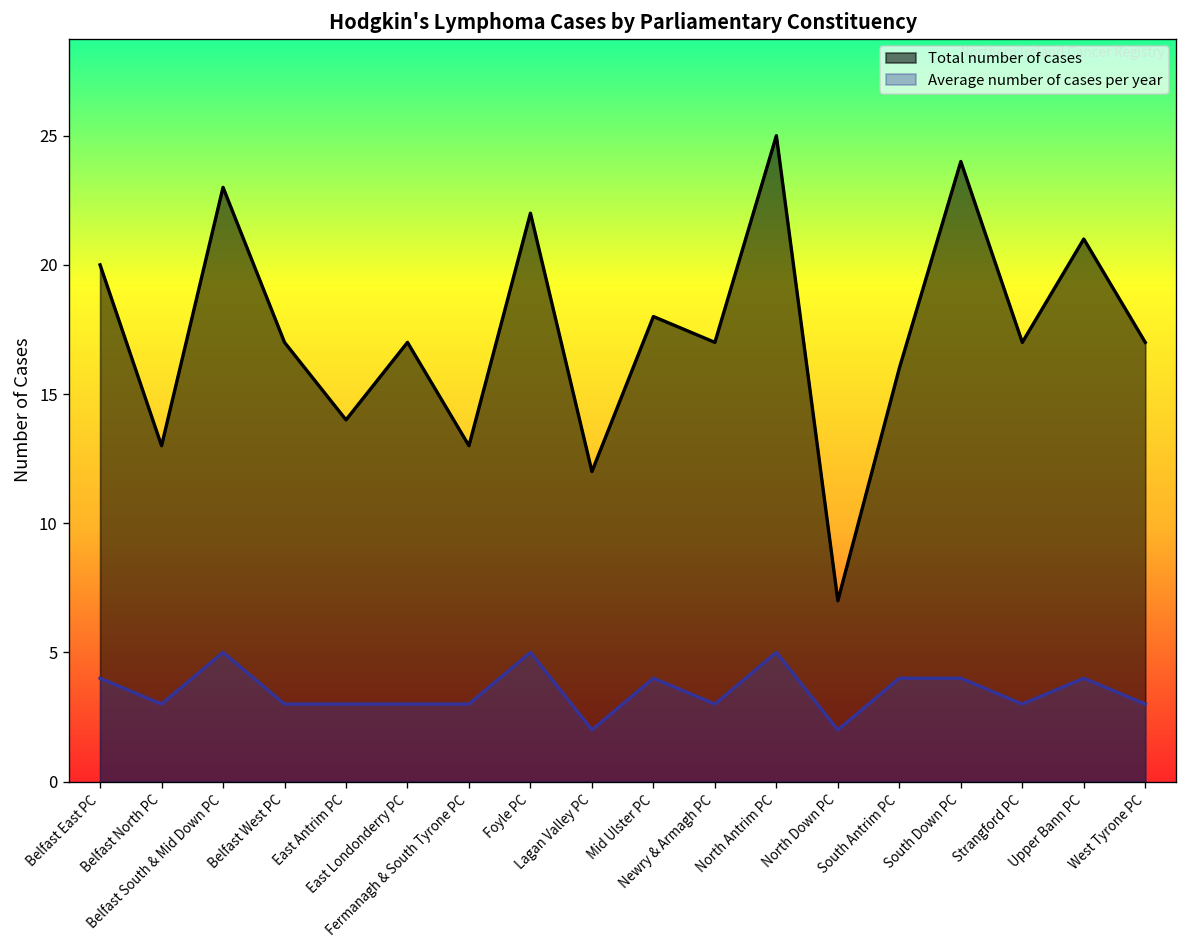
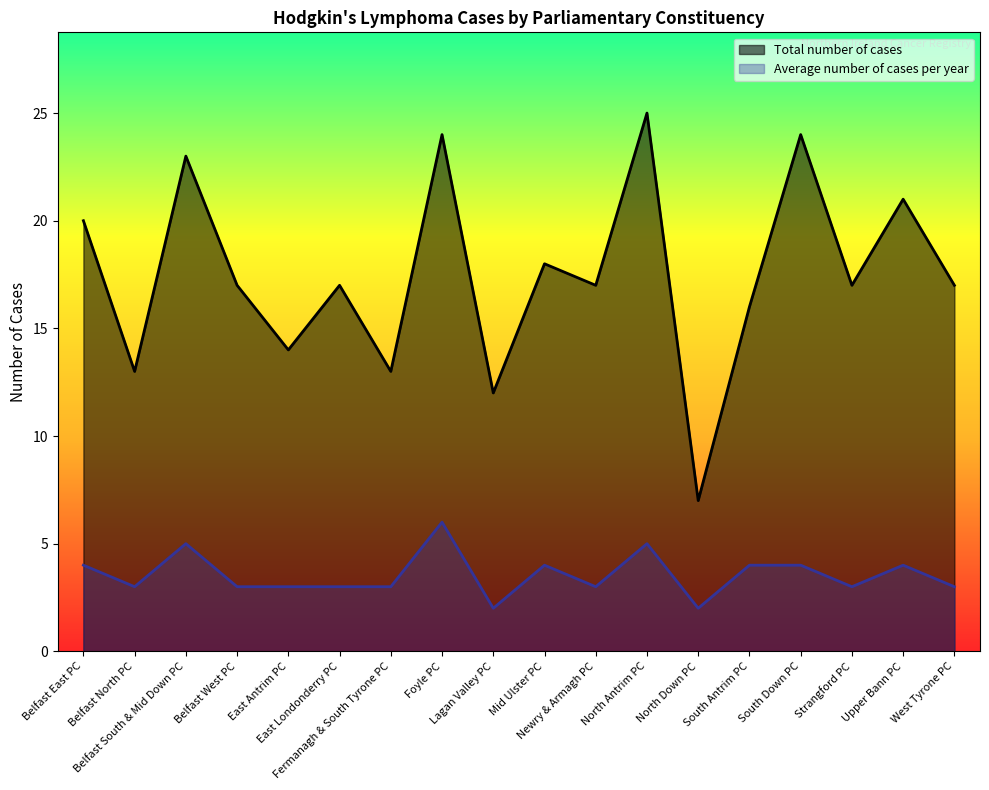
Total number of cases, Foyle PC: 22 -> 24
Average number of cases per year, Foyle PC: 5 -> 6
